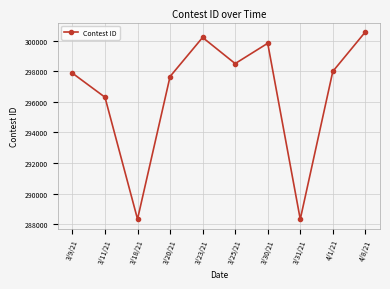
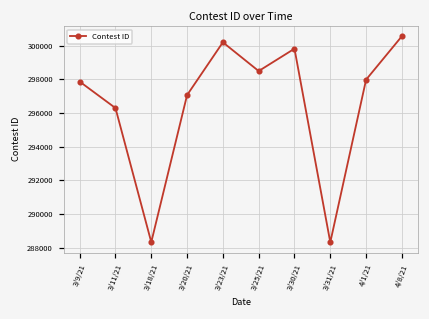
3/20/21: 297700 -> 297100
